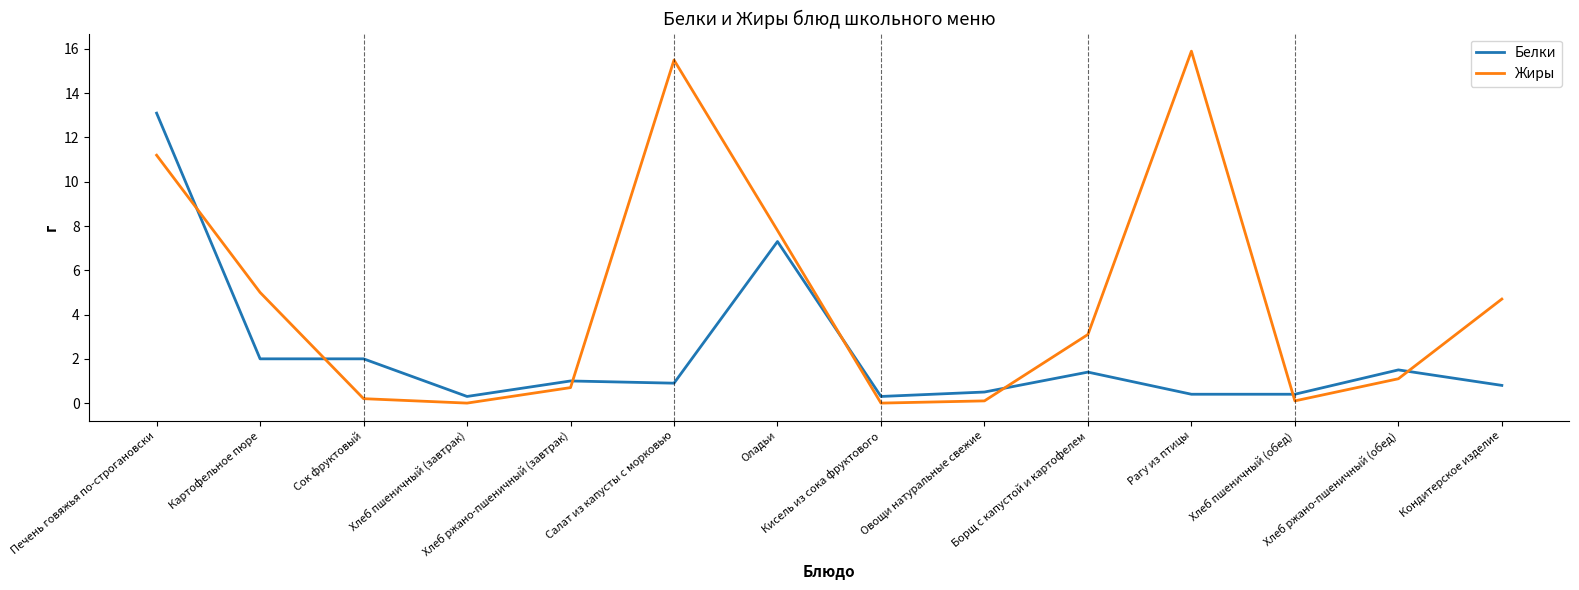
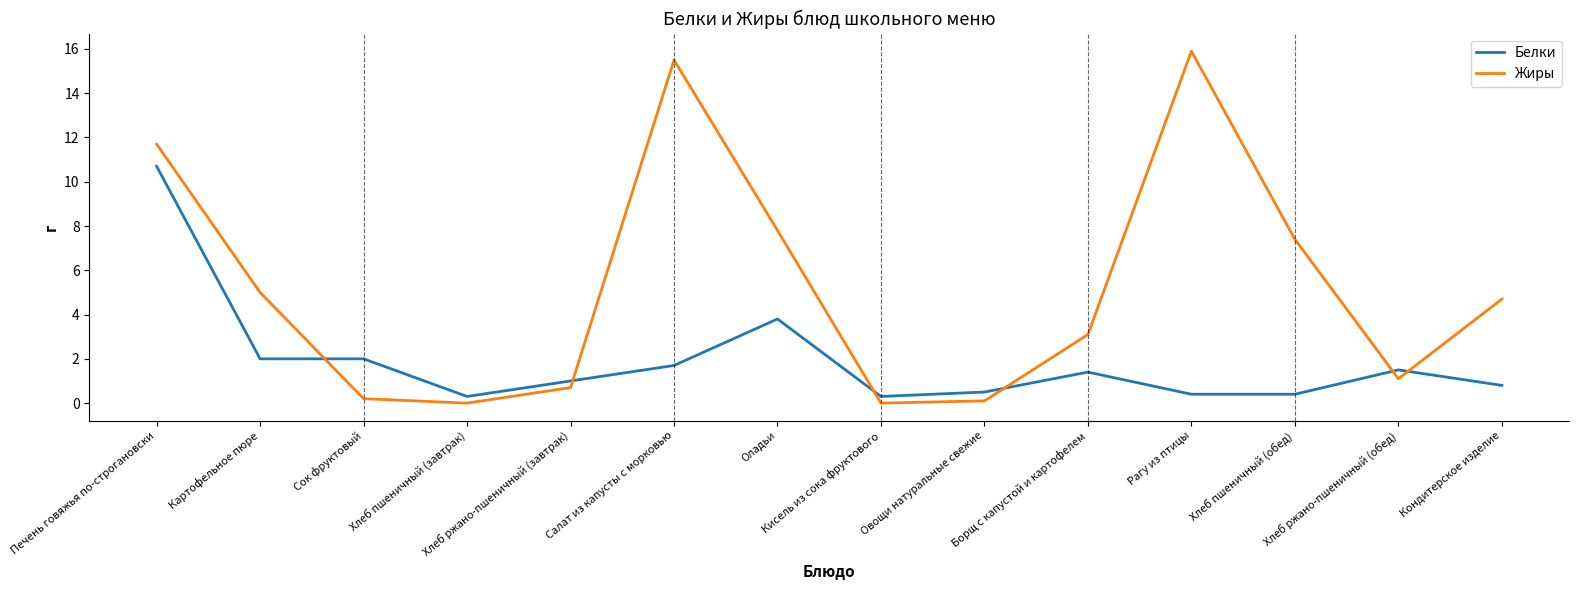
Белки, Печень говяжья по-строгановски: 13.1 -> 10.7
Жиры, Печень говяжья по-строгановски: 11.2 -> 11.7
Белки, Салат из капусты с морковью: 0.9 -> 1.7
Белки, Оладьи: 7.3 -> 3.8
Жиры, Хлеб пшеничный (обед): 0.1 -> 7.4
